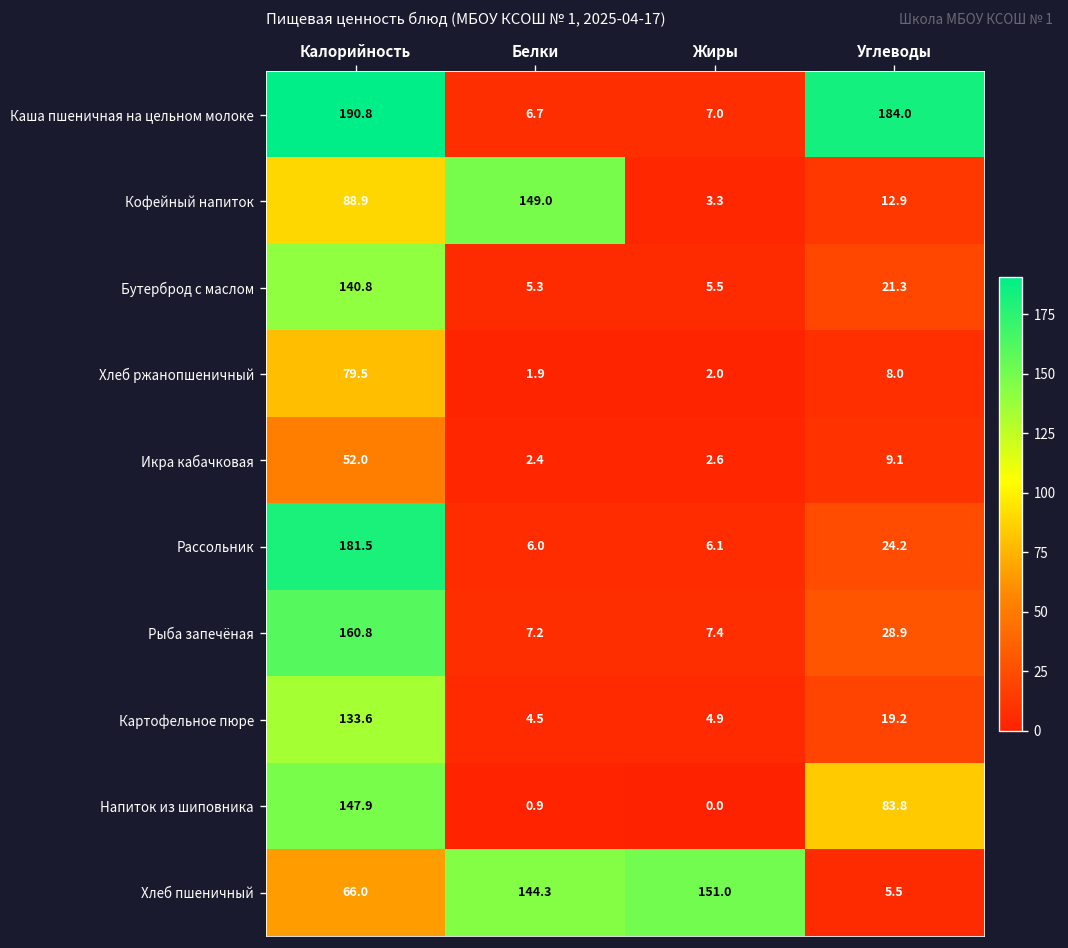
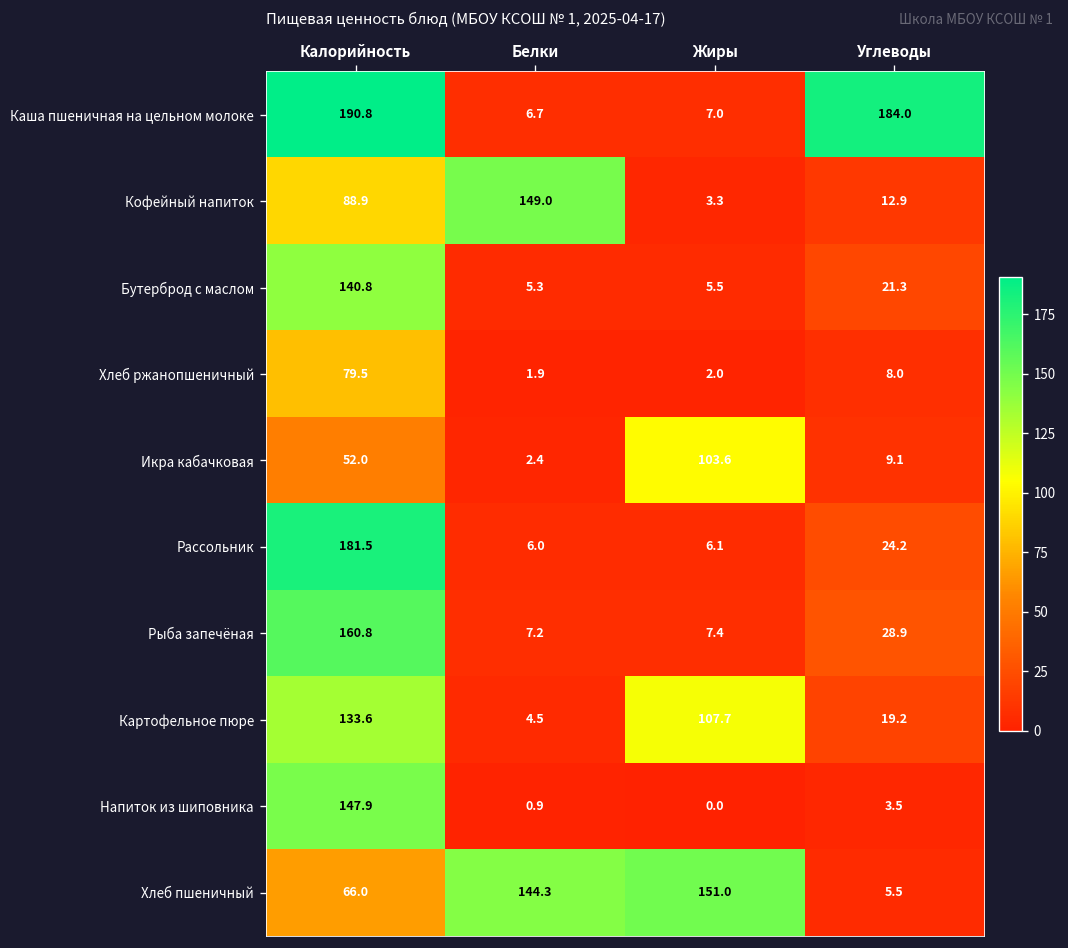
Икра кабачковая, Жиры: 2.6 -> 103.6
Картофельное пюре, Жиры: 4.9 -> 107.7
Напиток из шиповника, Углеводы: 83.8 -> 3.5
